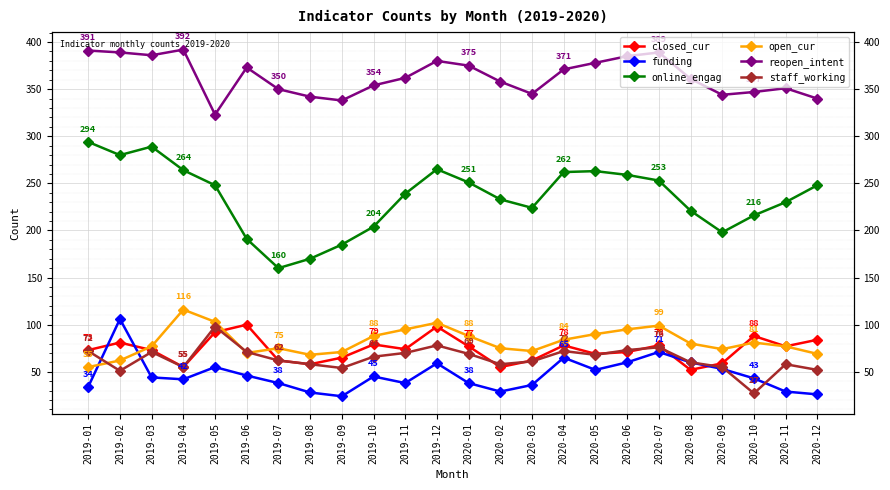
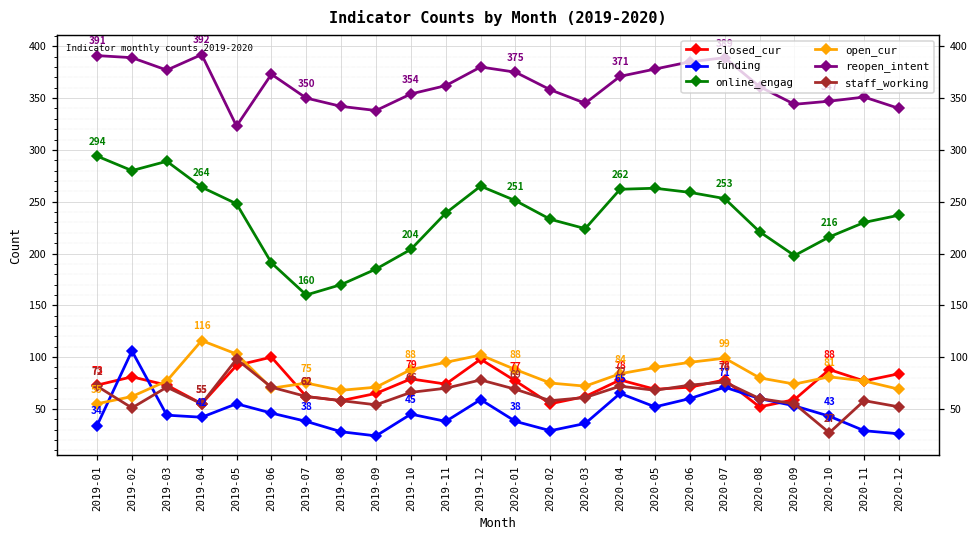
reopen_intent, 2019-03: 390 -> 380
online_engag, 2020-12: 250 -> 240
